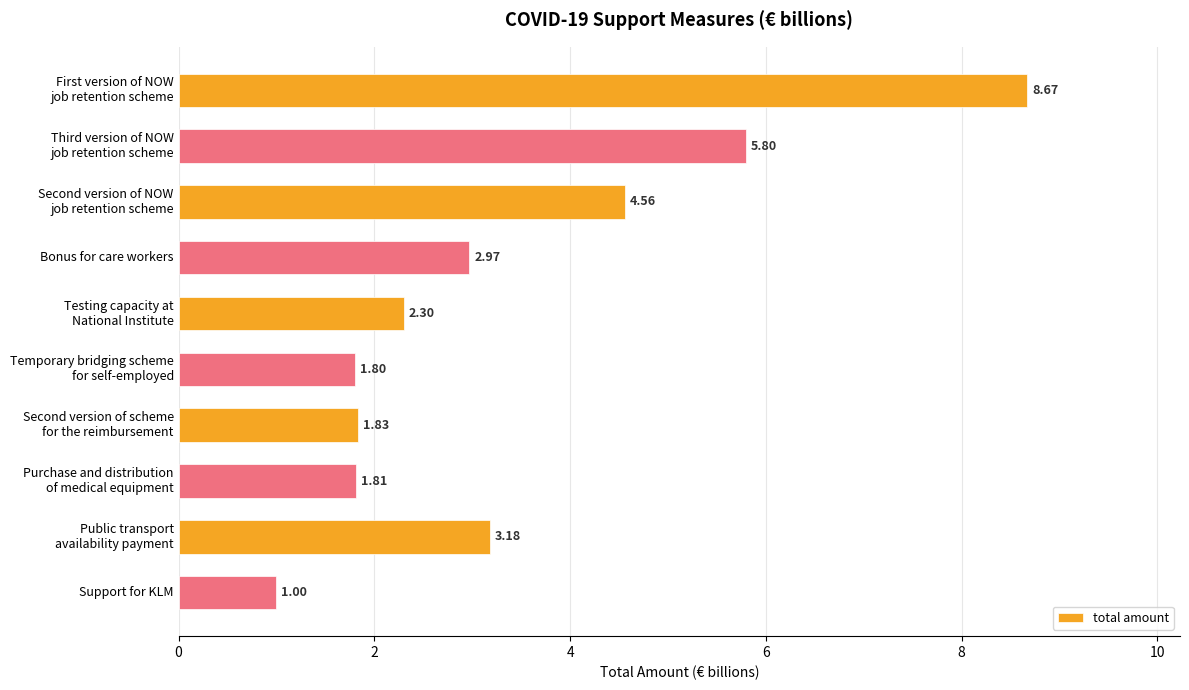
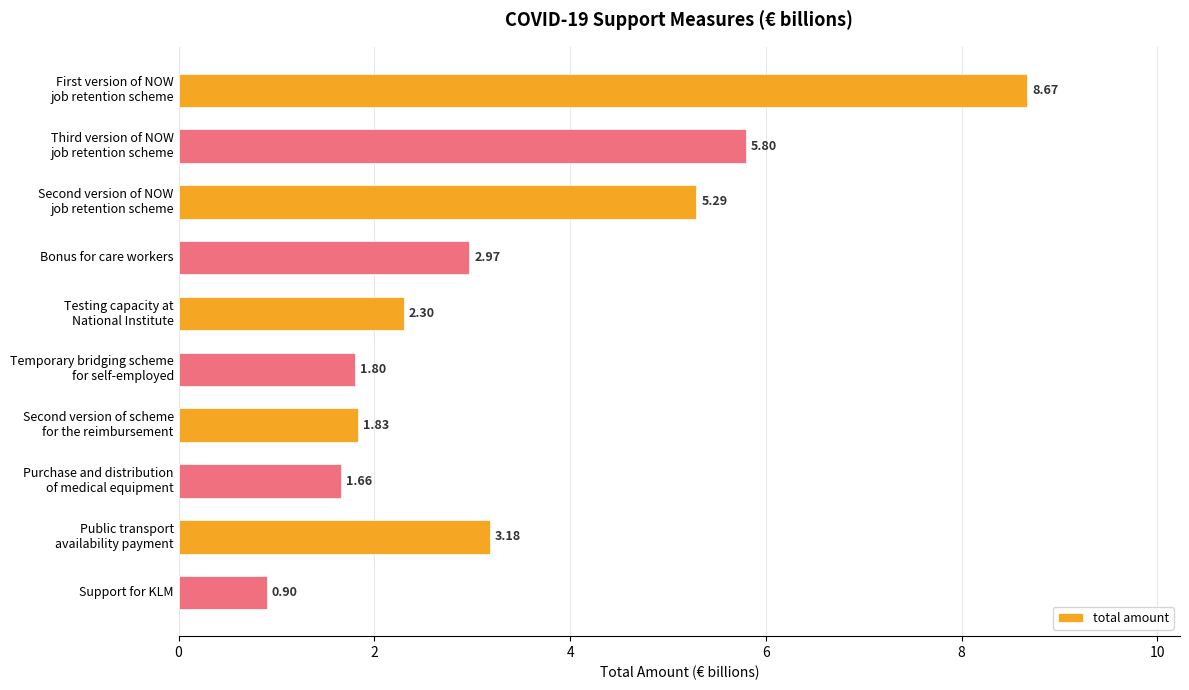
Second version of NOW job retention scheme: 4.56 -> 5.29
Purchase and distribution of medical equipment: 1.81 -> 1.66
Support for KLM: 1.00 -> 0.90
